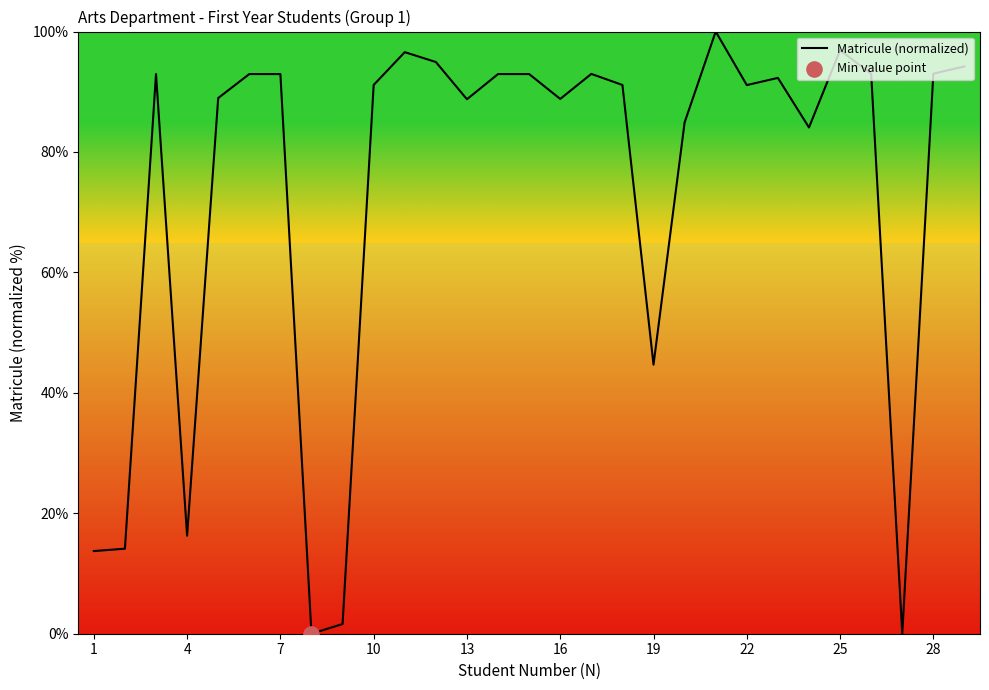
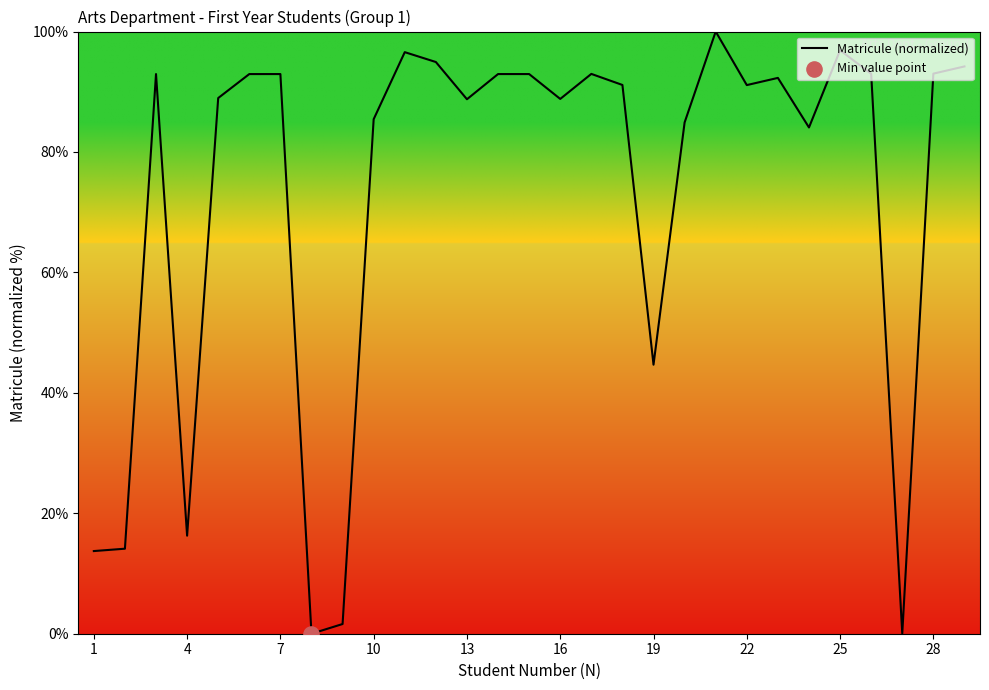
Matricule (normalized), 10: 91% -> 85%
